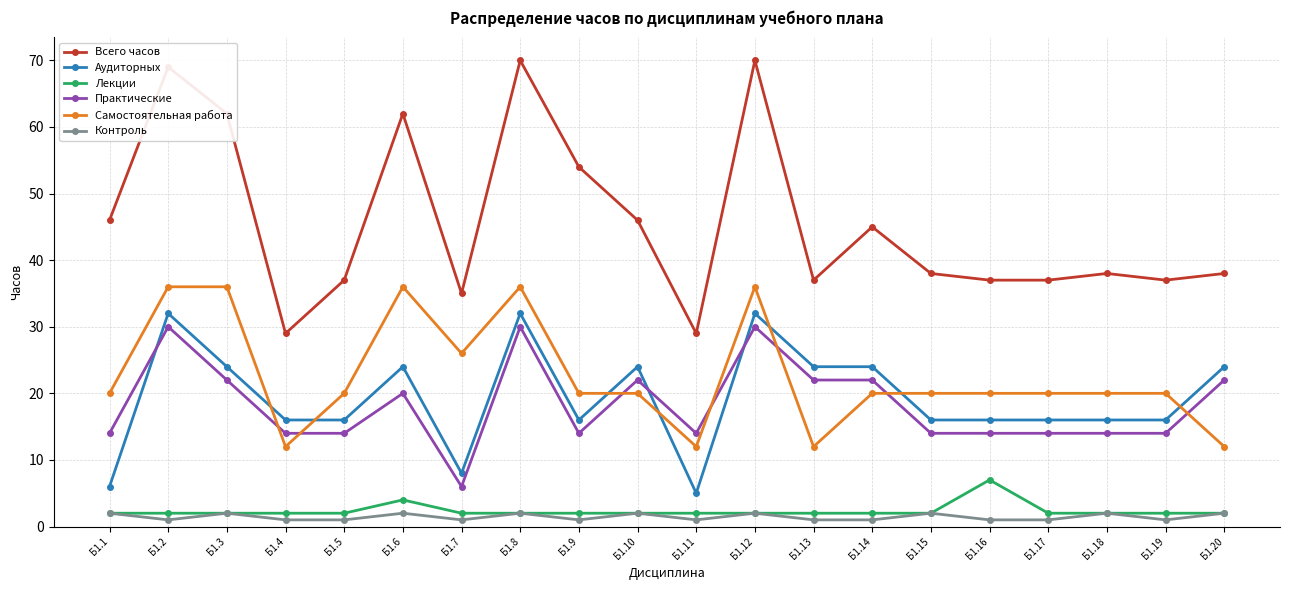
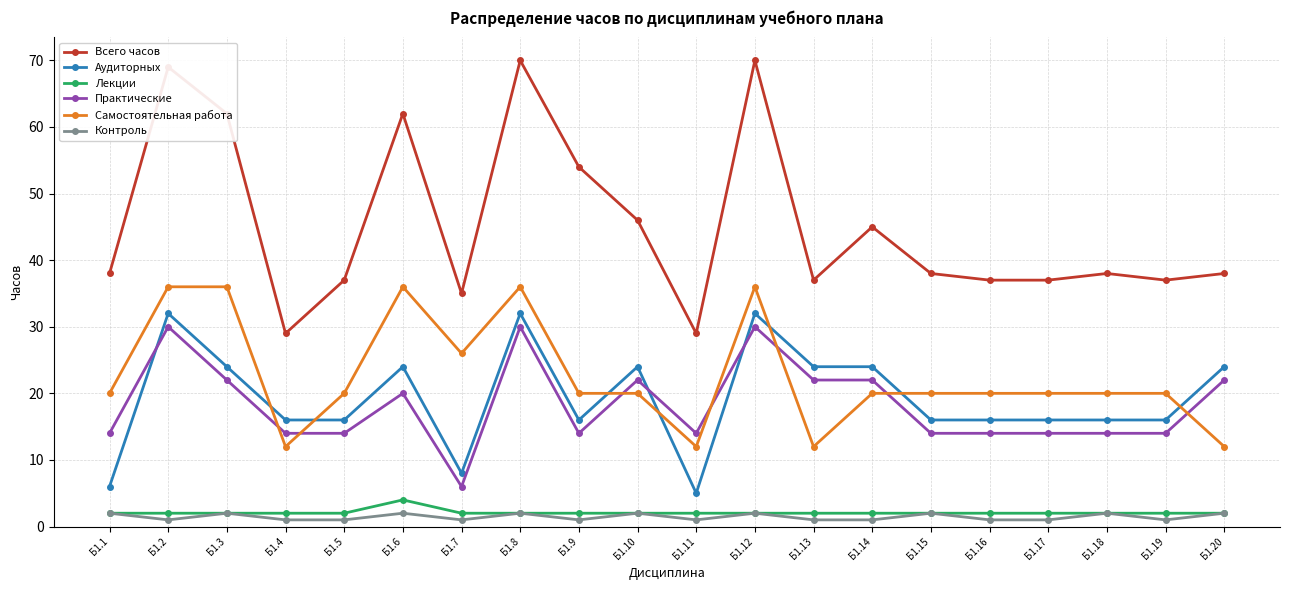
Всего часов, Б1.1: 46 -> 38
Лекции, Б1.16: 7 -> 2
